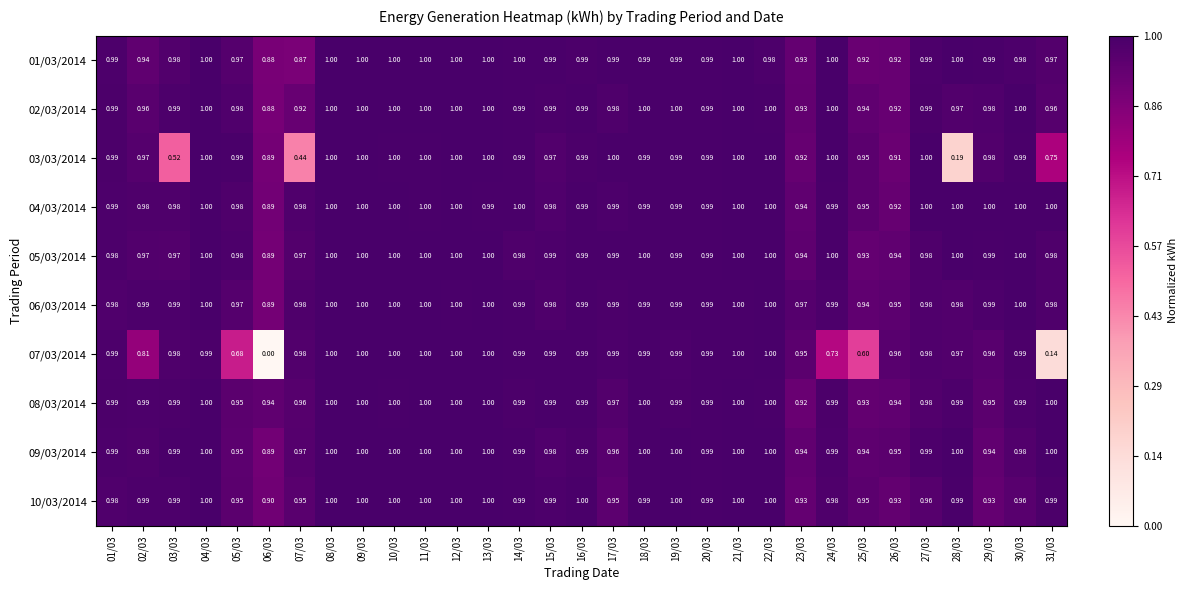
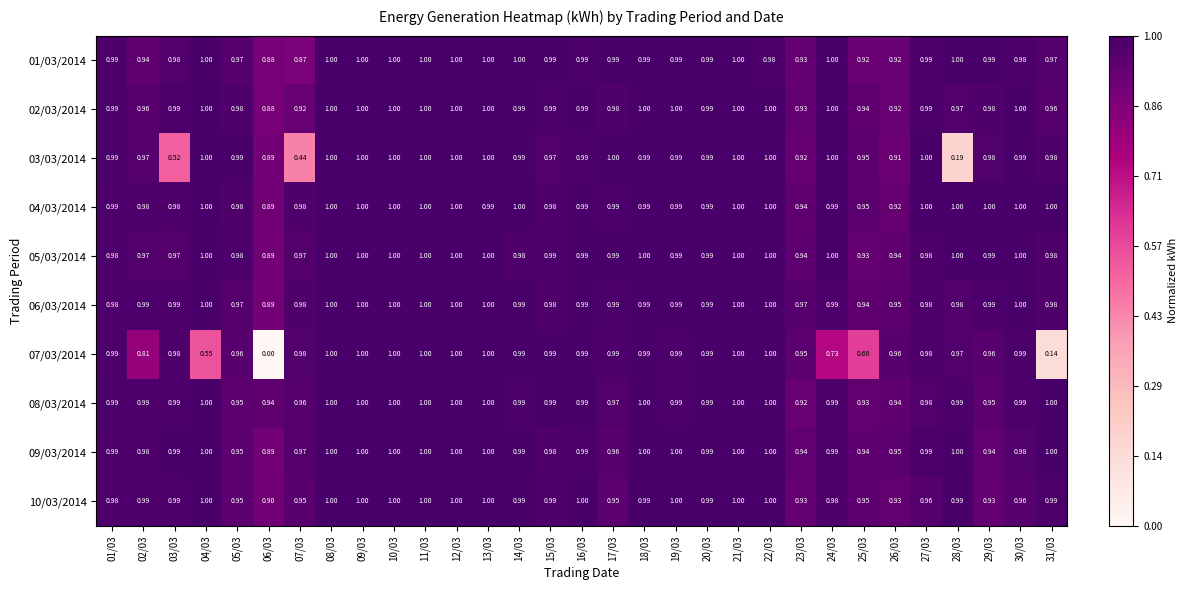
03/03/2014, 31/03: 0.75 -> 0.98
07/03/2014, 04/03: 0.99 -> 0.55
07/03/2014, 05/03: 0.68 -> 0.96
